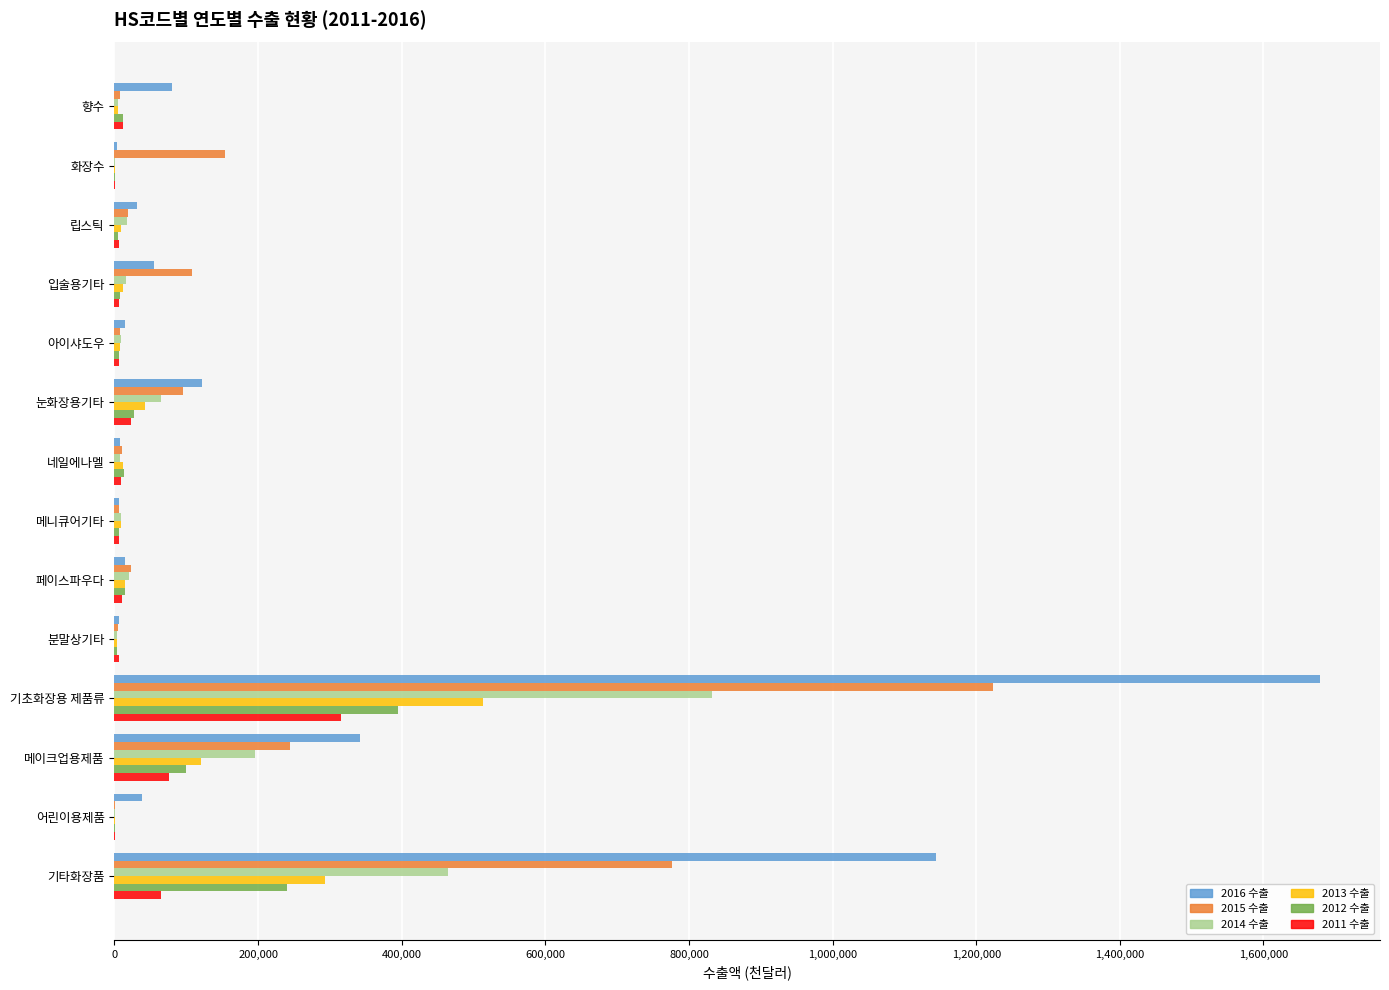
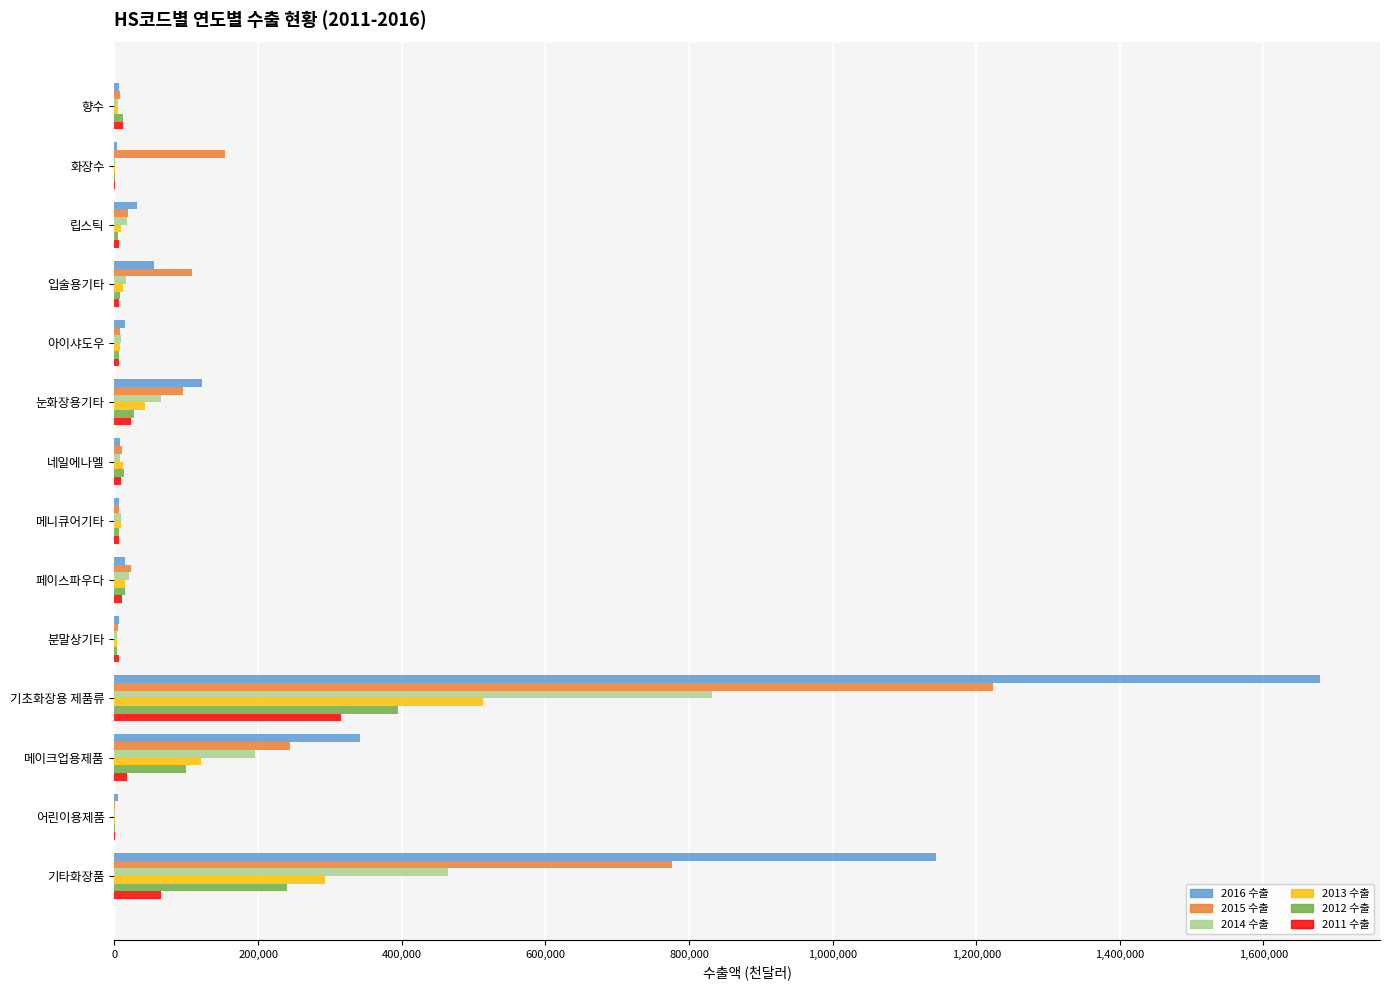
2016 수출, 향수: 80,000 -> 10,000
2011 수출, 메이크업용제품: 80,000 -> 20,000
2016 수출, 어린이용제품: 40,000 -> 0
